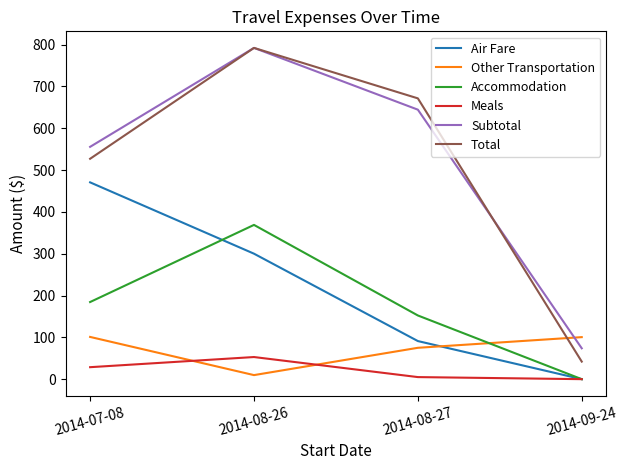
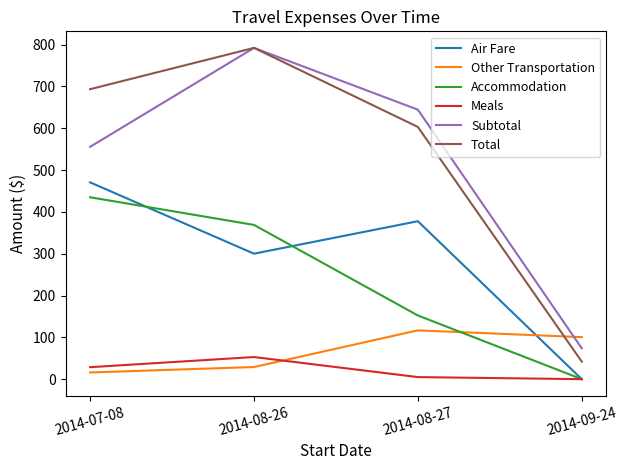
Other Transportation, 2014-07-08: 100 -> 20
Accommodation, 2014-07-08: 180 -> 430
Total, 2014-07-08: 530 -> 690
Other Transportation, 2014-08-26: 10 -> 30
Air Fare, 2014-08-27: 90 -> 380
Other Transportation, 2014-08-27: 80 -> 120
Total, 2014-08-27: 670 -> 600
